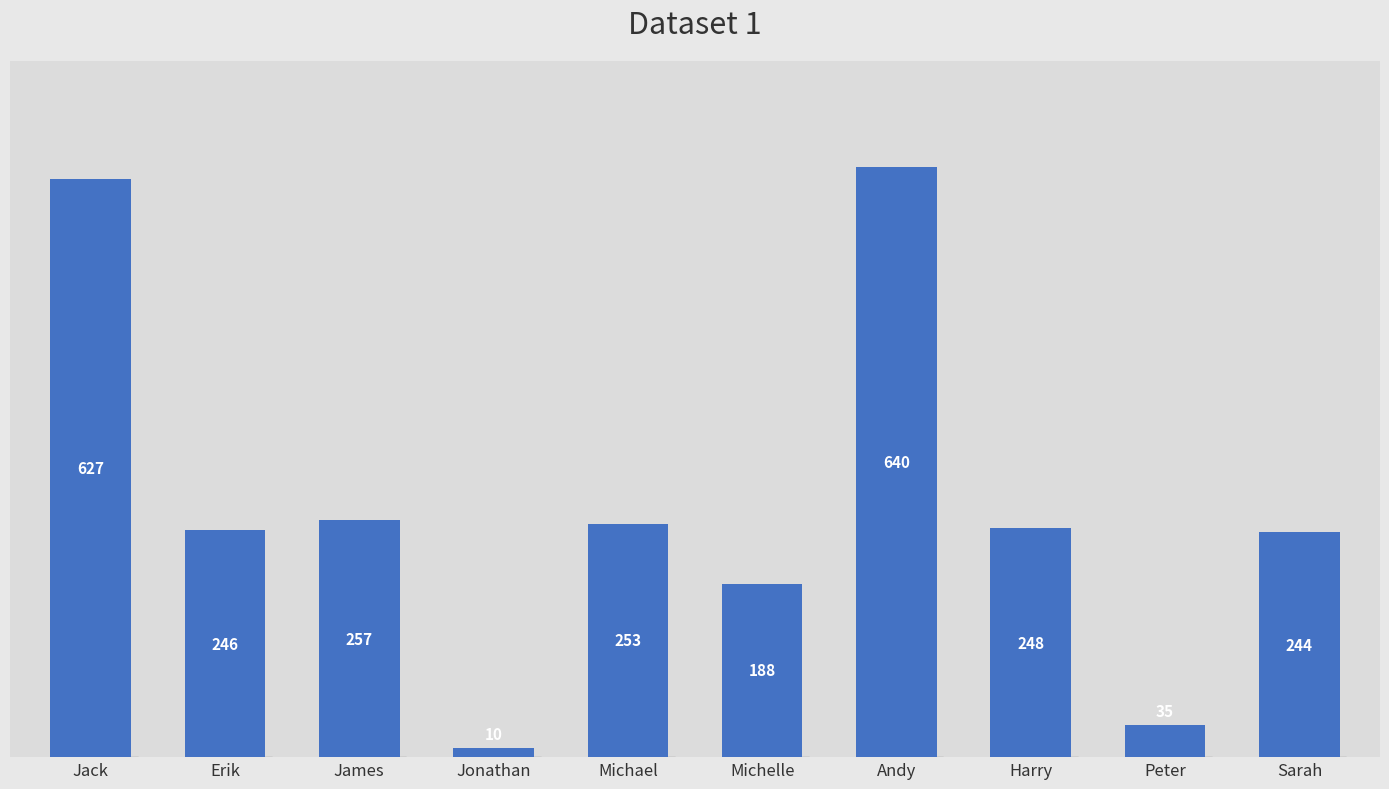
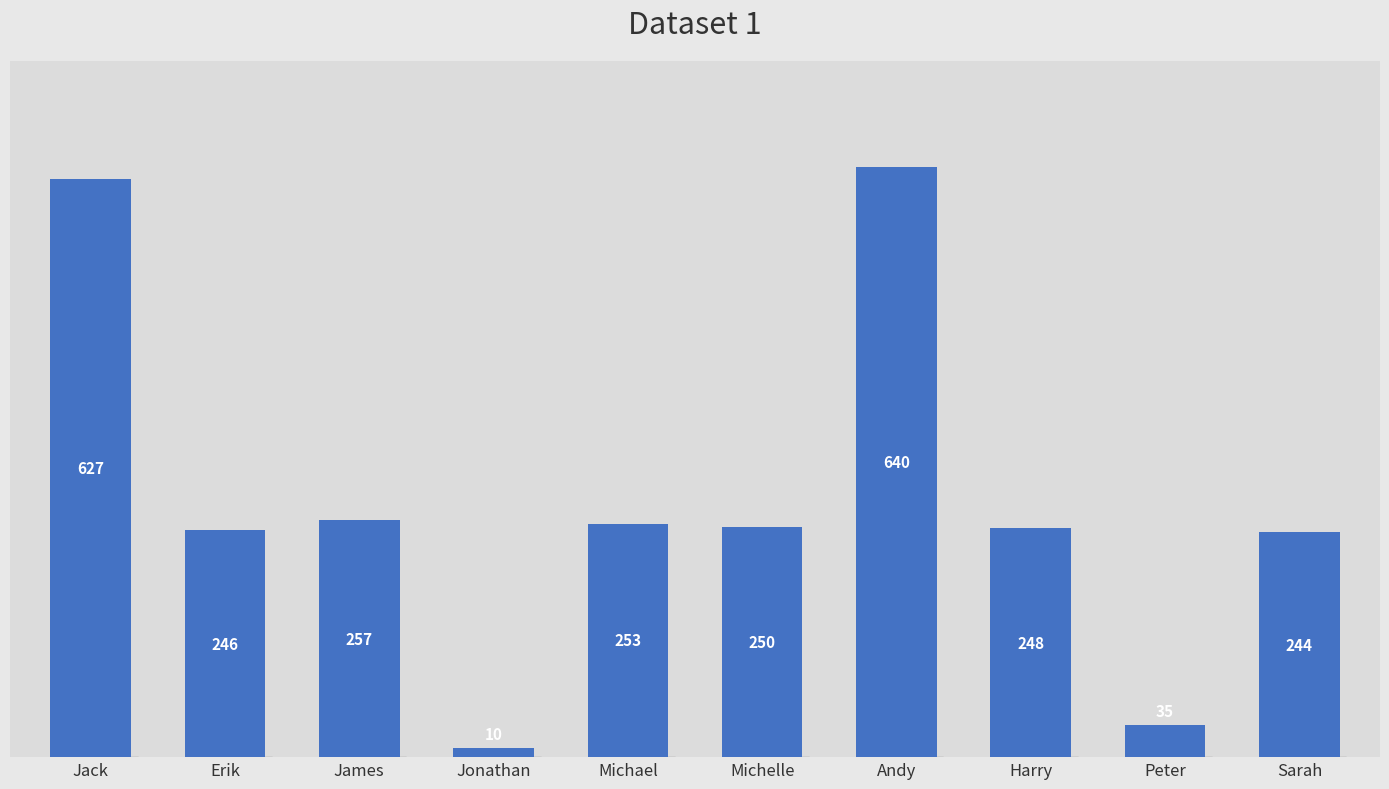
Michelle: 188 -> 250
